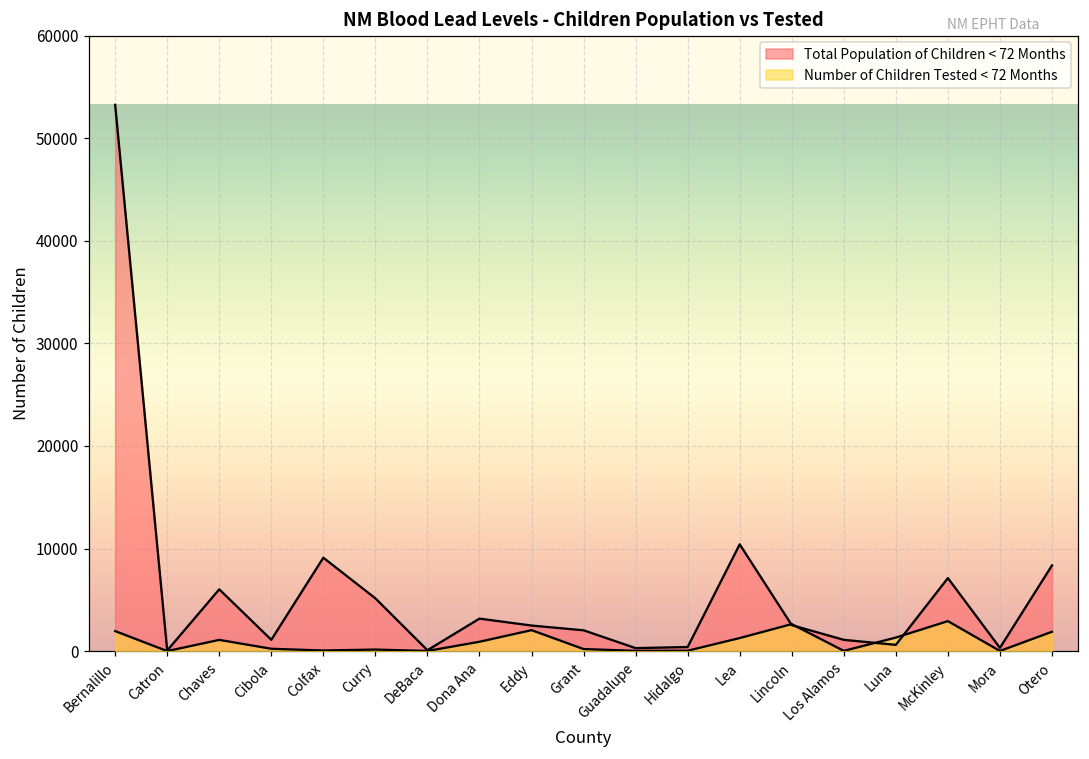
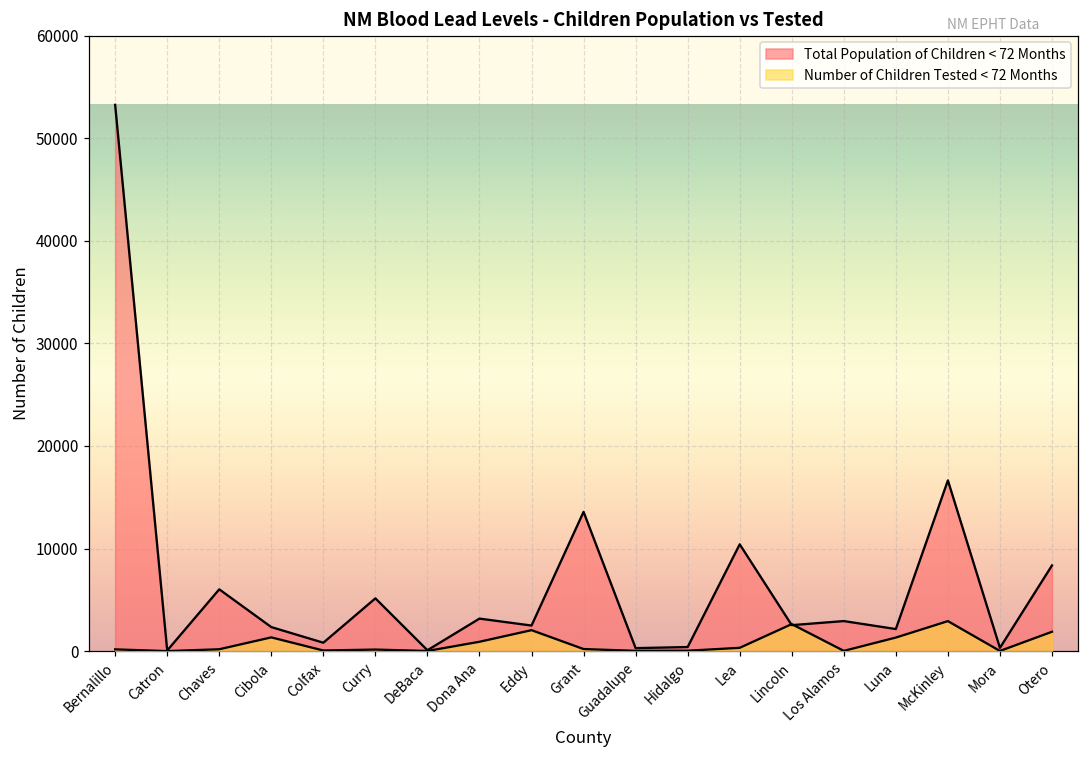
Number of Children Tested < 72 Months, Bernalillo: 2000 -> 0
Number of Children Tested < 72 Months, Chaves: 1000 -> 0
Total Population of Children < 72 Months, Cibola: 1000 -> 2000
Number of Children Tested < 72 Months, Cibola: 0 -> 1000
Total Population of Children < 72 Months, Colfax: 9000 -> 1000
Total Population of Children < 72 Months, Grant: 2000 -> 14000
Number of Children Tested < 72 Months, Lea: 1000 -> 0
Total Population of Children < 72 Months, Los Alamos: 1000 -> 3000
Total Population of Children < 72 Months, Luna: 1000 -> 2000
Total Population of Children < 72 Months, McKinley: 7000 -> 17000
